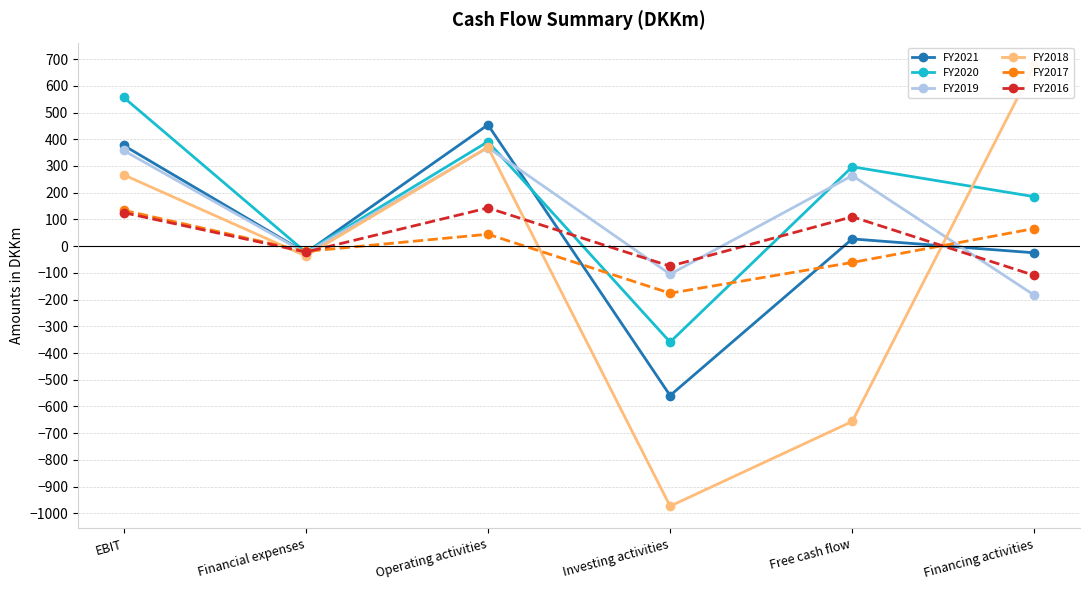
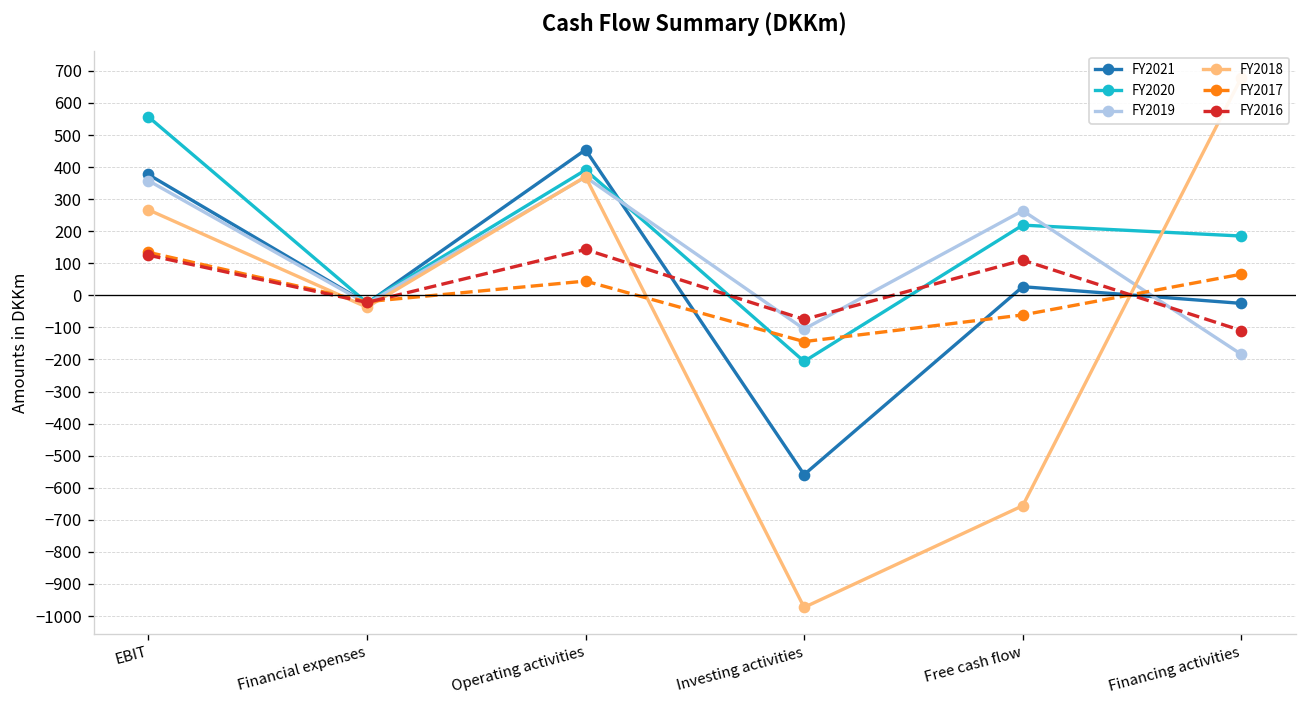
FY2020, Investing activities: -360 -> -210
FY2017, Investing activities: -180 -> -140
FY2020, Free cash flow: 300 -> 220
